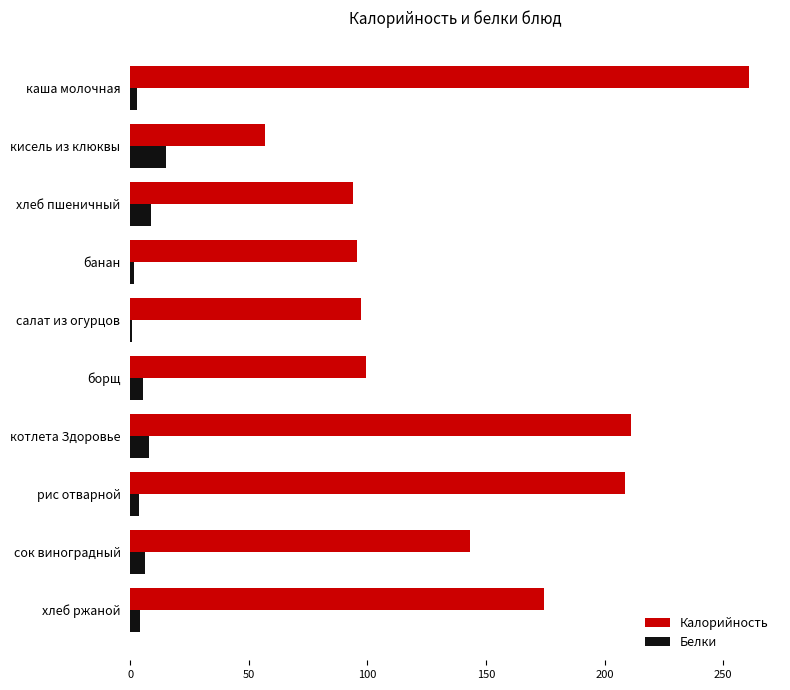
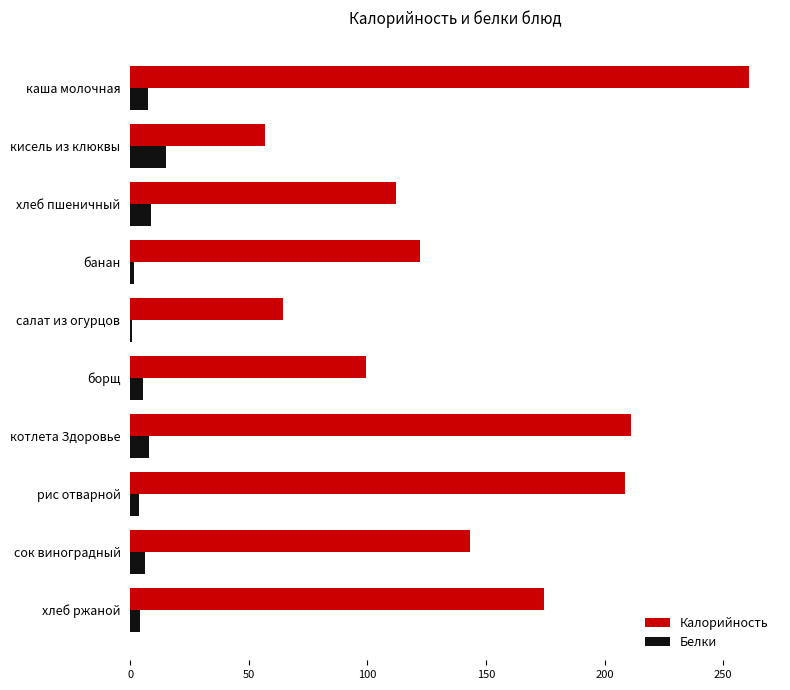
Белки, каша молочная: 3 -> 8
Калорийность, хлеб пшеничный: 94 -> 112
Калорийность, банан: 96 -> 122
Калорийность, салат из огурцов: 98 -> 65
